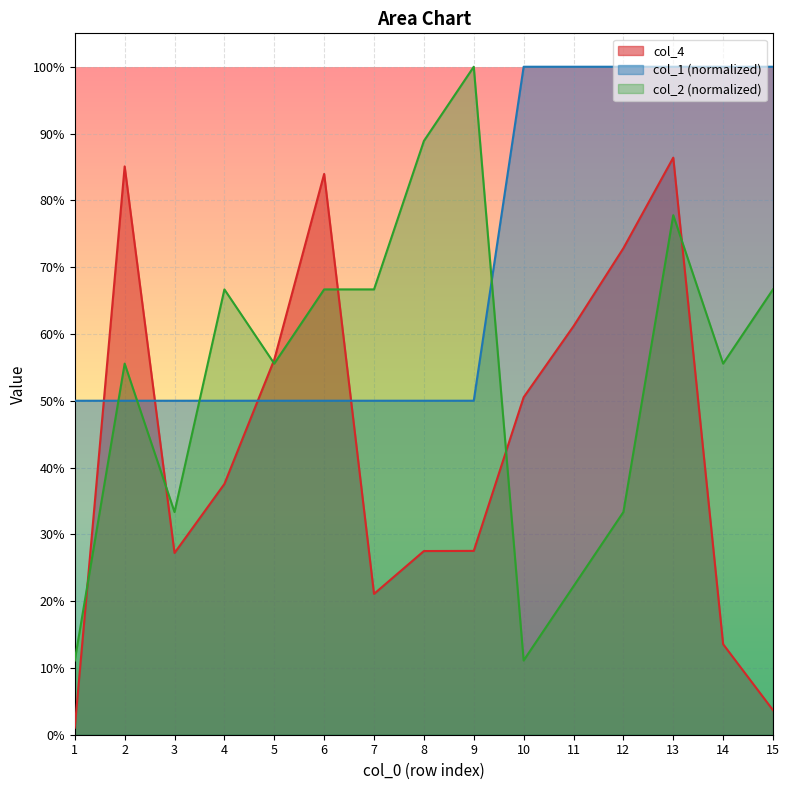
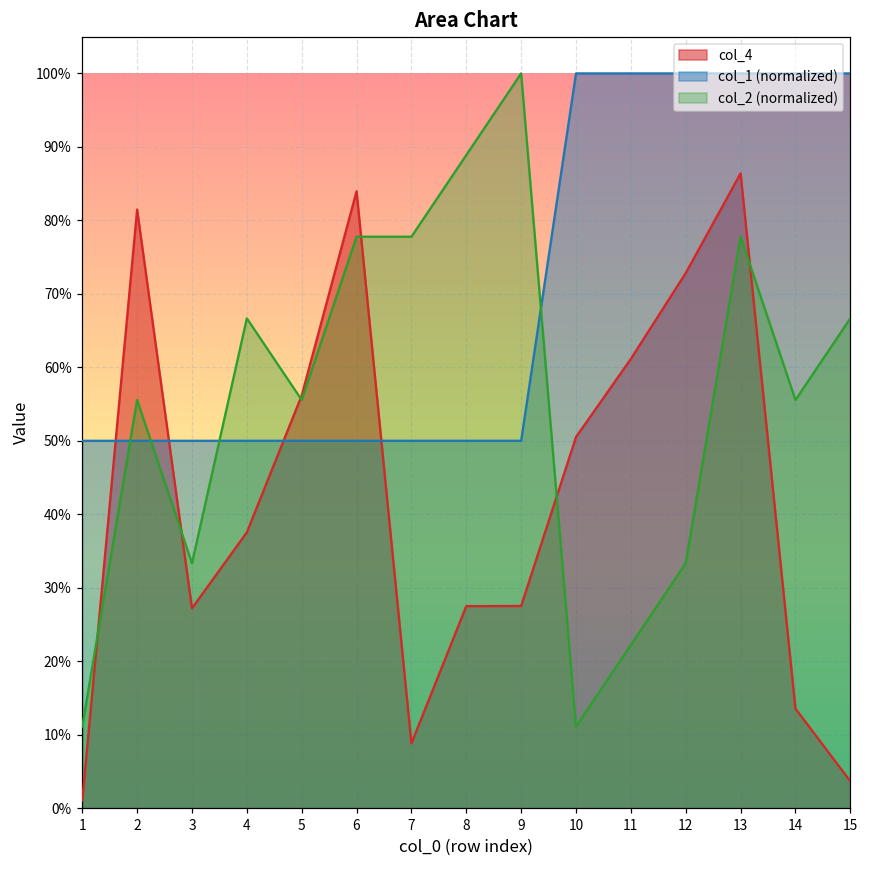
col_4, 2: 85% -> 81%
col_2 (normalized), 6: 67% -> 78%
col_4, 7: 21% -> 9%
col_2 (normalized), 7: 67% -> 78%
